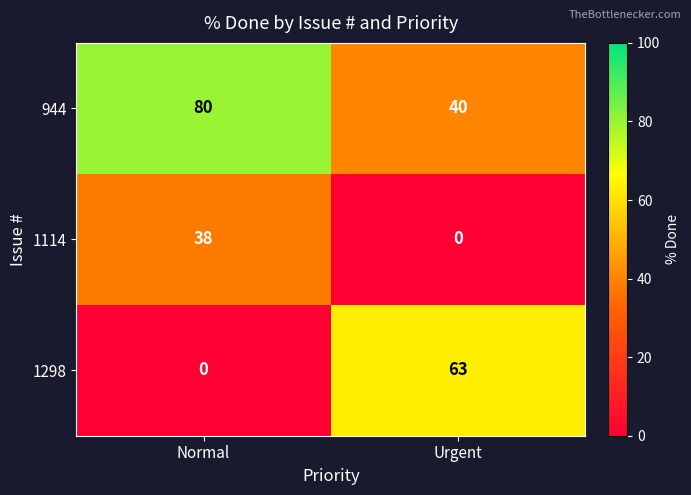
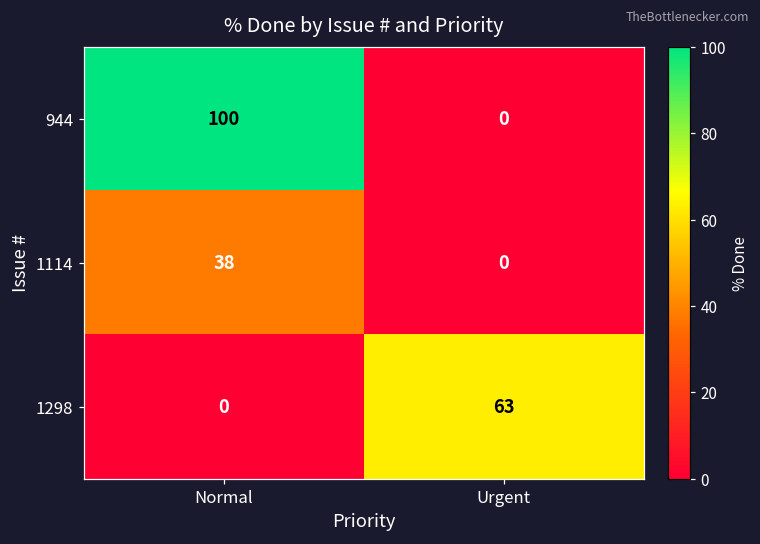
944, Normal: 80 -> 100
944, Urgent: 40 -> 0
